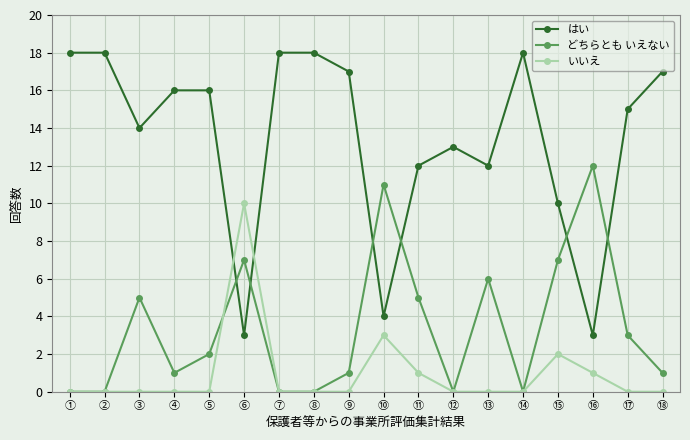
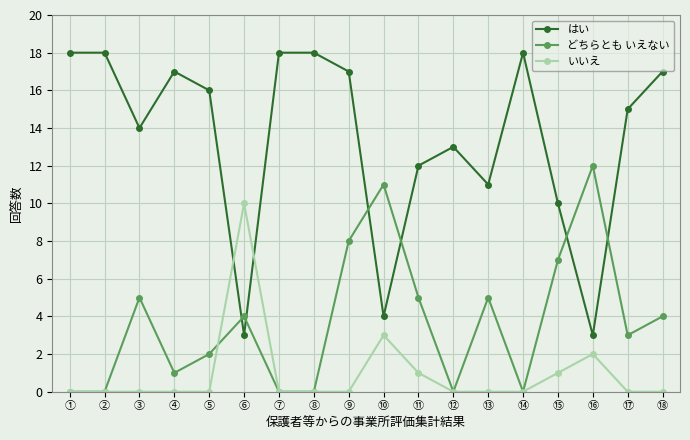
はい, ④: 16 -> 17
どちらとも いえない, ⑥: 7 -> 4
どちらとも いえない, ⑨: 1 -> 8
はい, ⑬: 12 -> 11
どちらとも いえない, ⑬: 6 -> 5
いいえ, ⑮: 2 -> 1
いいえ, ⑯: 1 -> 2
どちらとも いえない, ⑱: 1 -> 4
